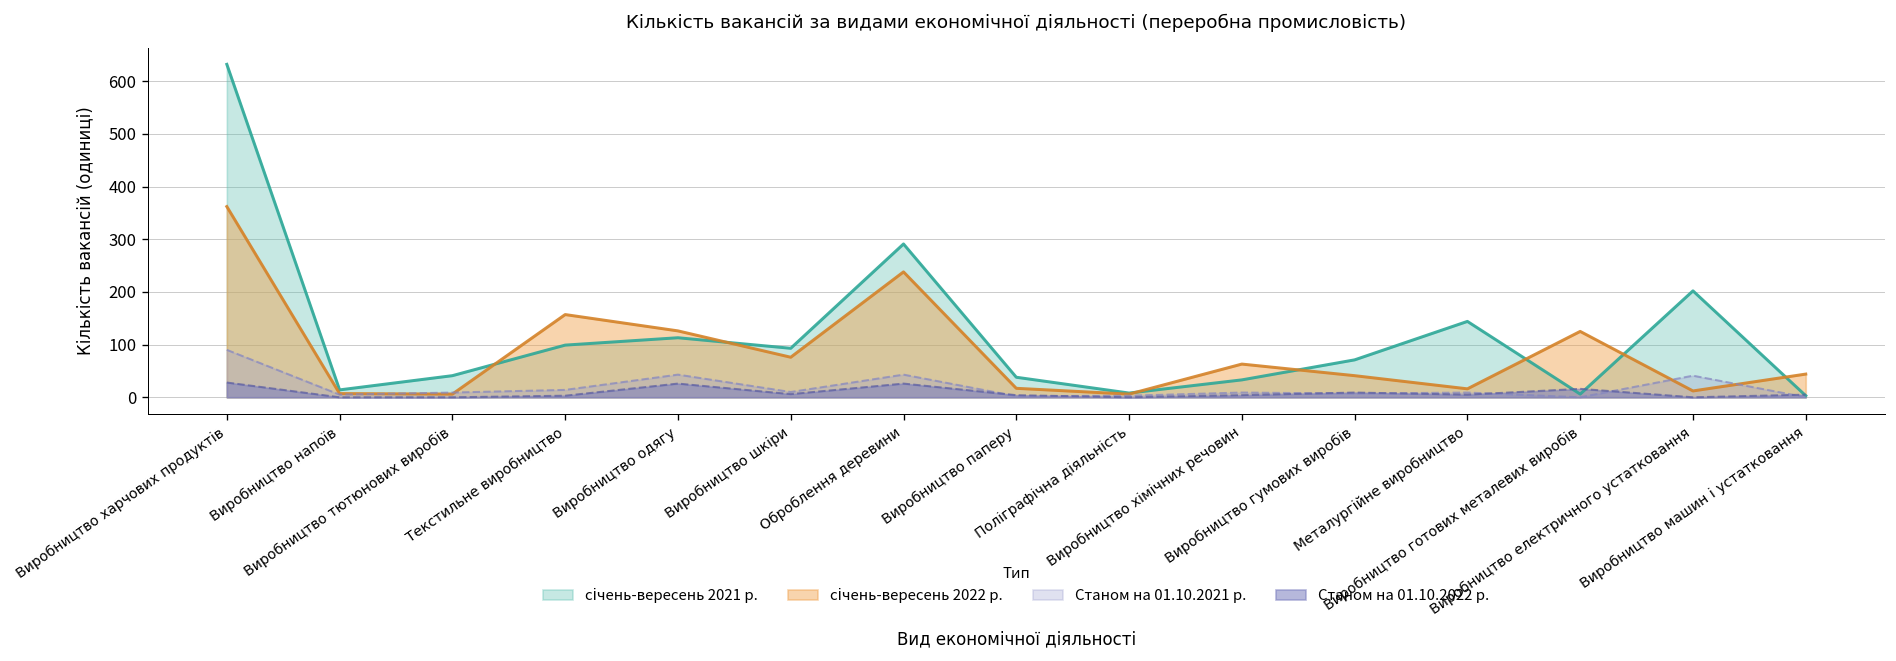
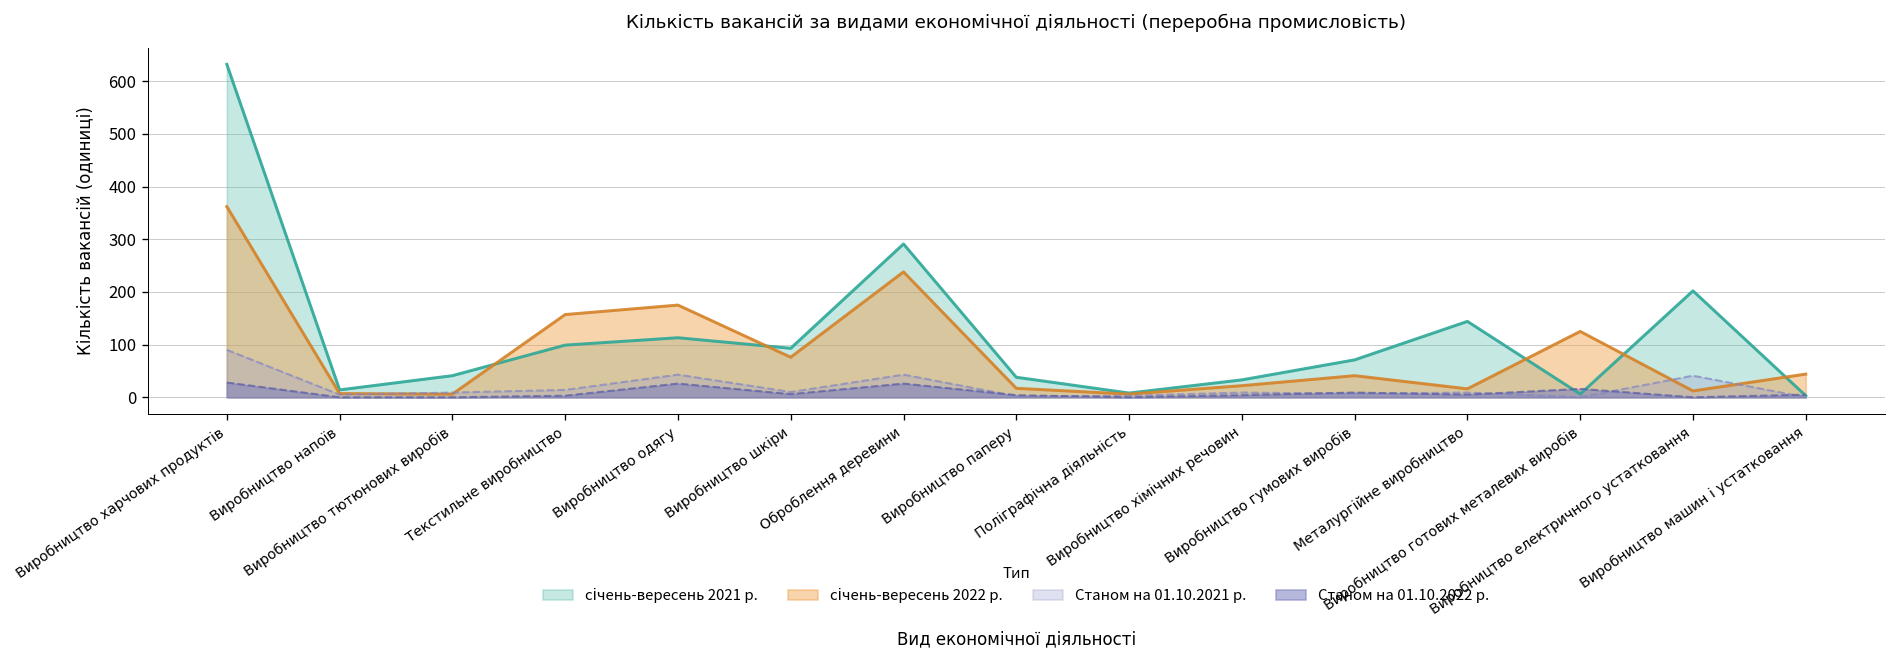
січень-вересень 2022 р., Виробництво одягу: 130 -> 180
січень-вересень 2022 р., Виробництво хімічних речовин: 60 -> 20
